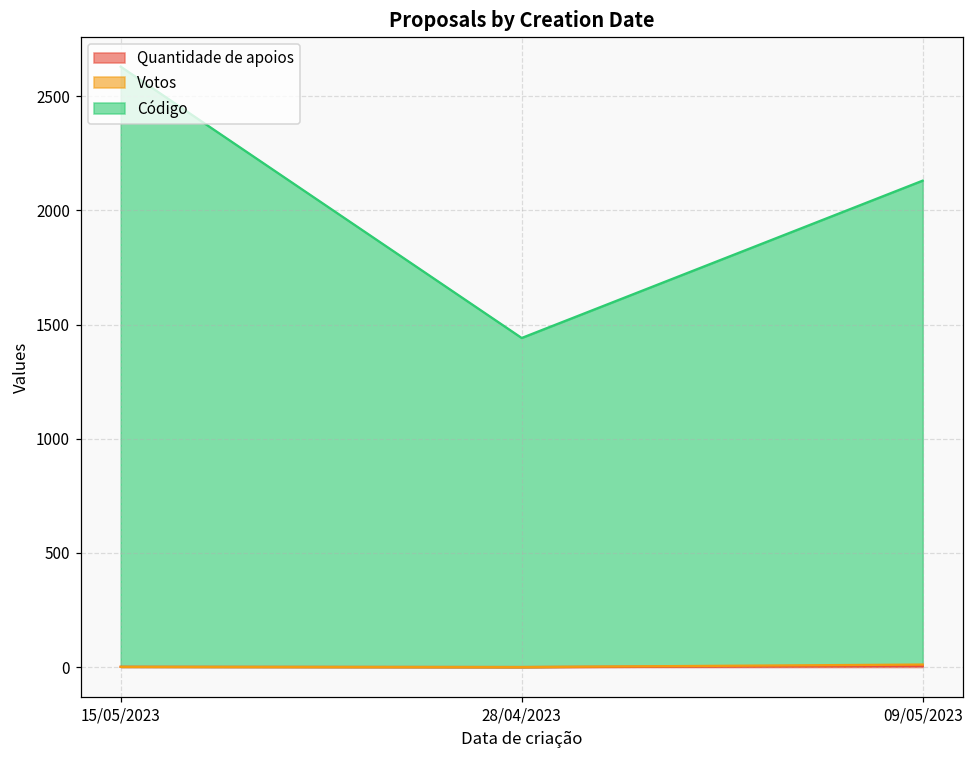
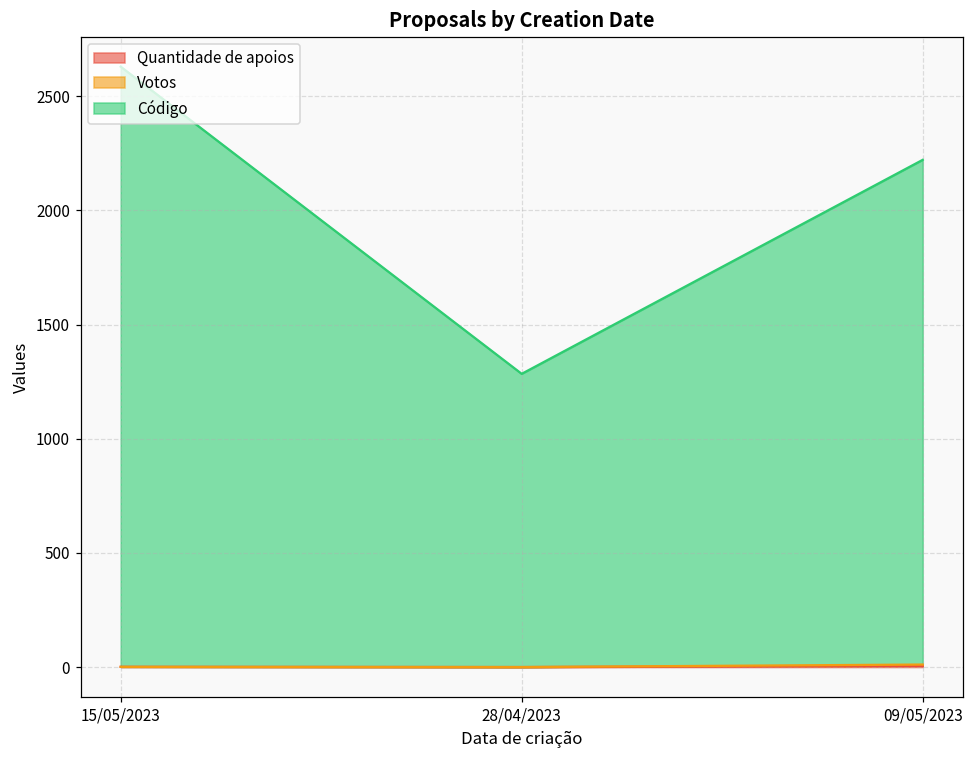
Código, 28/04/2023: 1440 -> 1280
Código, 09/05/2023: 2120 -> 2210
